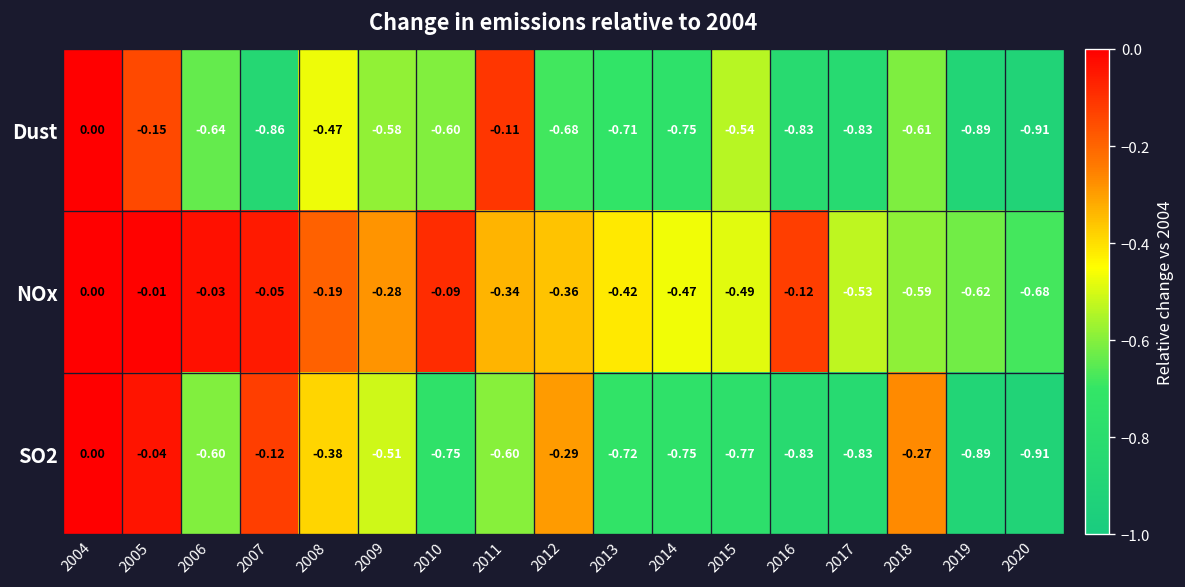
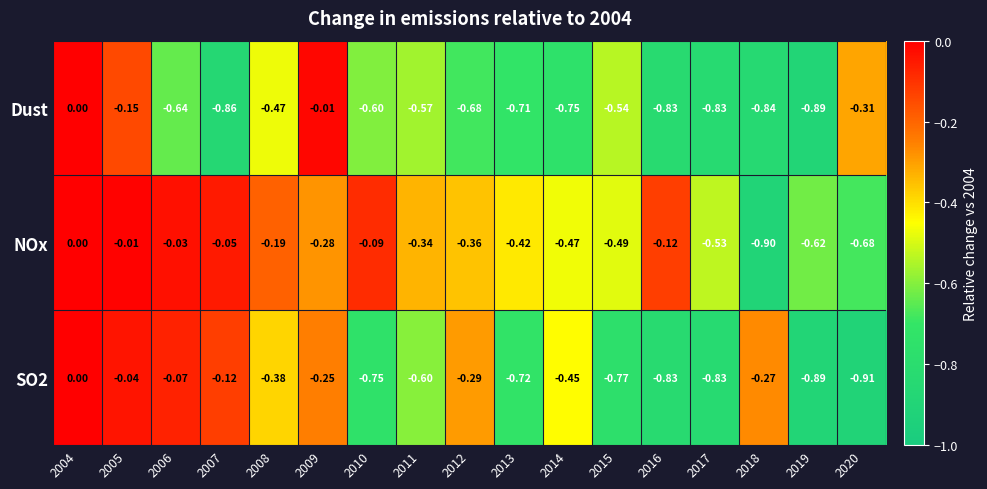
Dust, 2009: -0.58 -> -0.01
Dust, 2011: -0.11 -> -0.57
Dust, 2018: -0.61 -> -0.84
Dust, 2020: -0.91 -> -0.31
NOx, 2018: -0.59 -> -0.90
SO2, 2006: -0.60 -> -0.07
SO2, 2009: -0.51 -> -0.25
SO2, 2014: -0.75 -> -0.45
